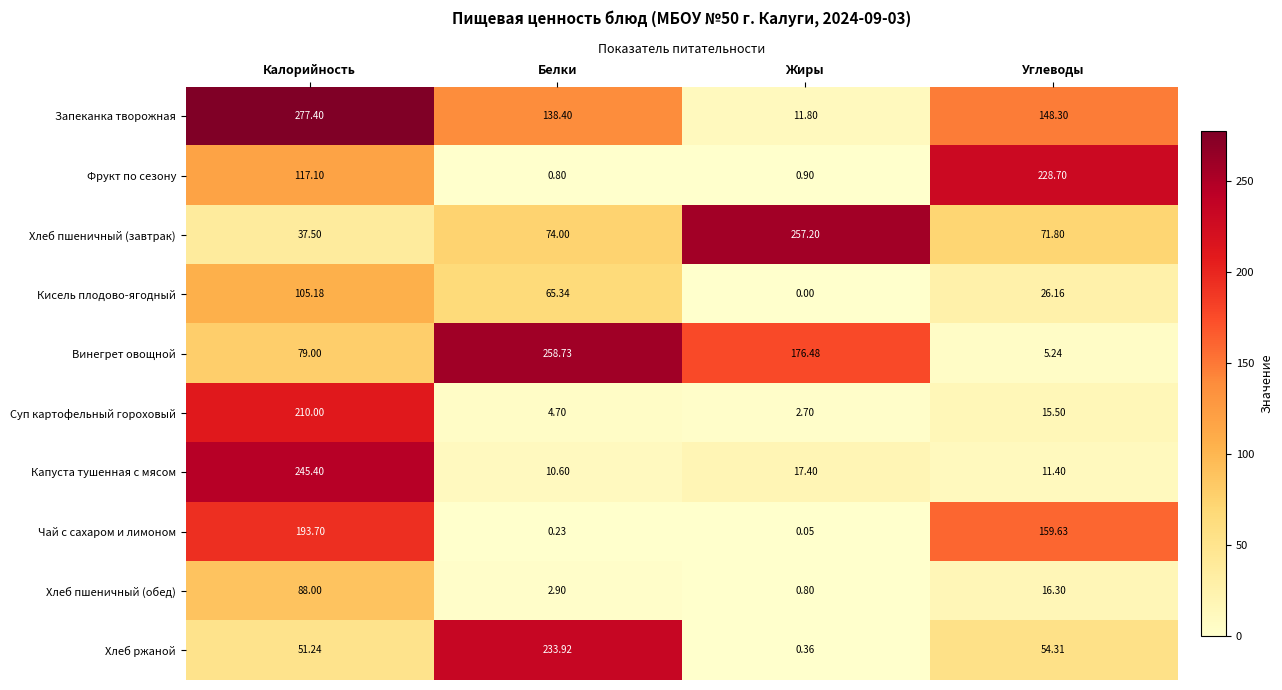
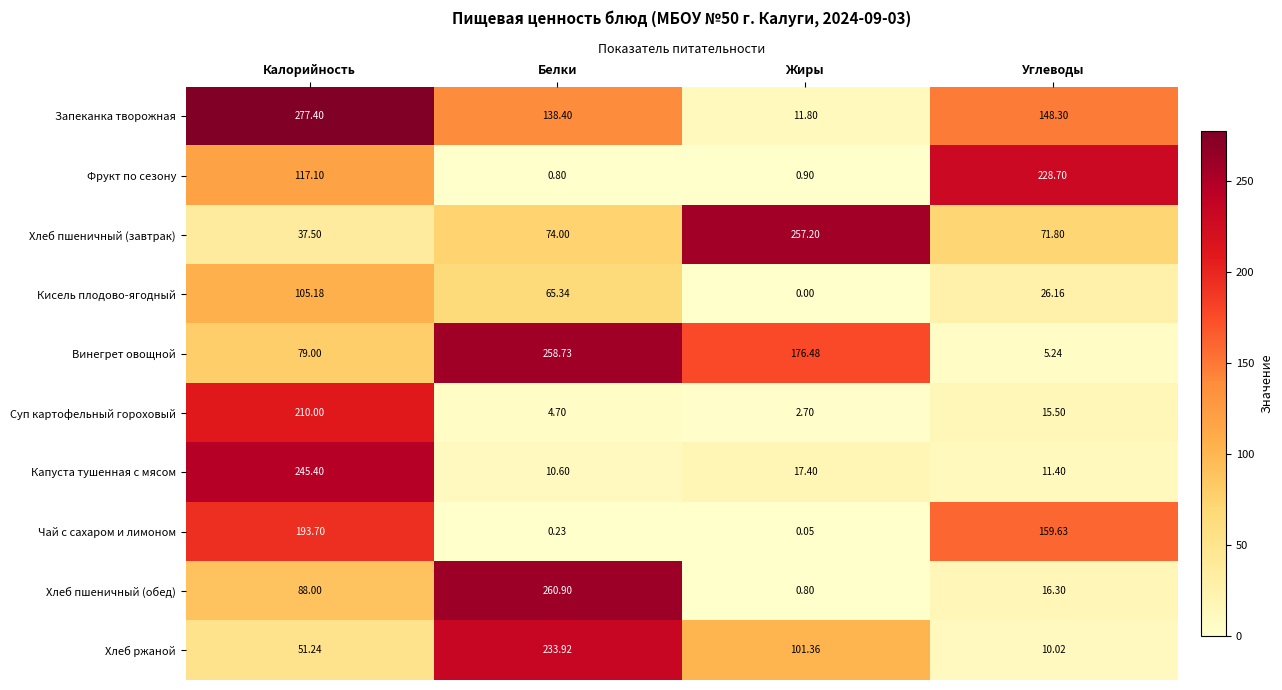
Хлеб пшеничный (обед), Белки: 2.90 -> 260.90
Хлеб ржаной, Жиры: 0.36 -> 101.36
Хлеб ржаной, Углеводы: 54.31 -> 10.02
